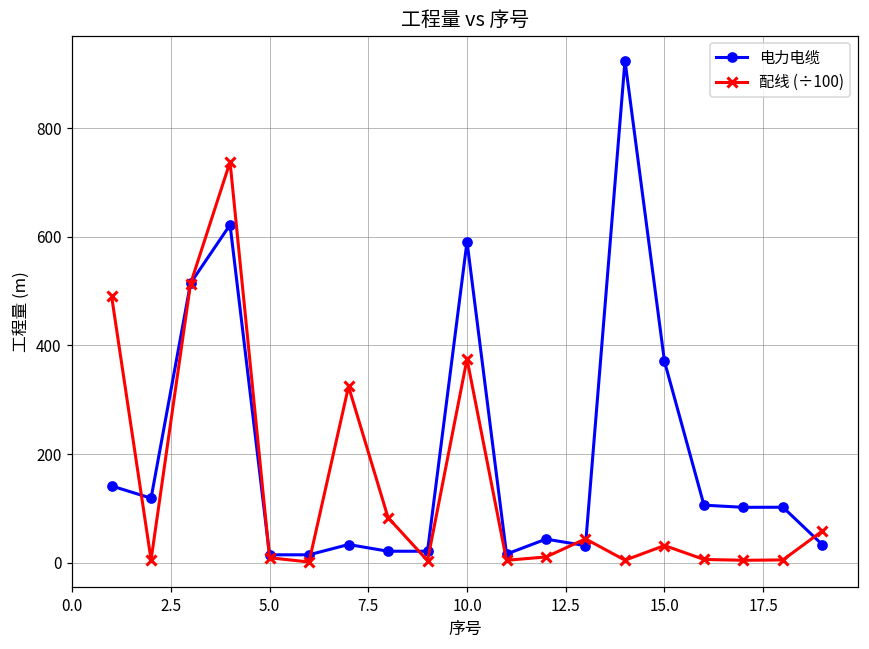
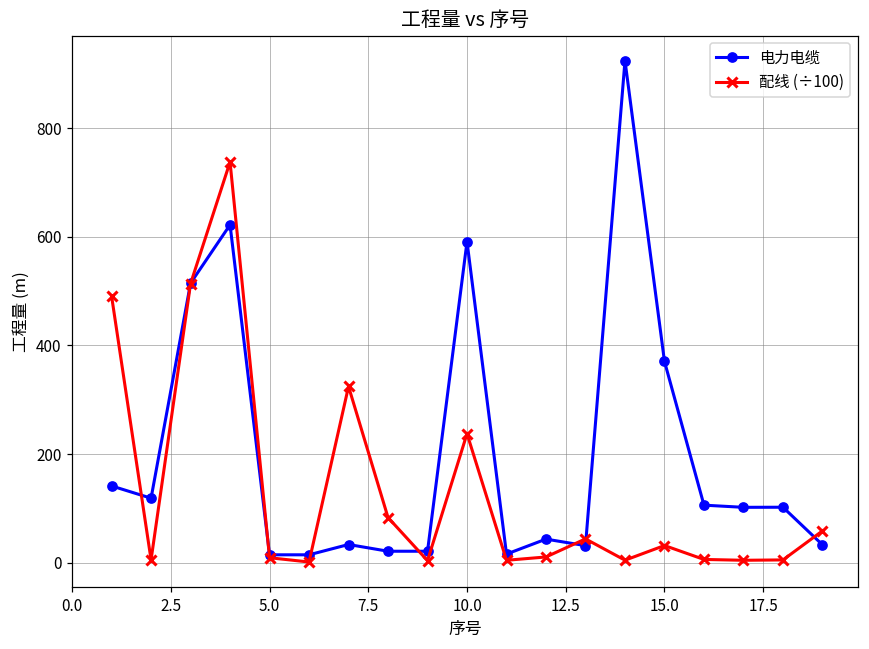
配线 (÷100), 10.0: 370 -> 240
